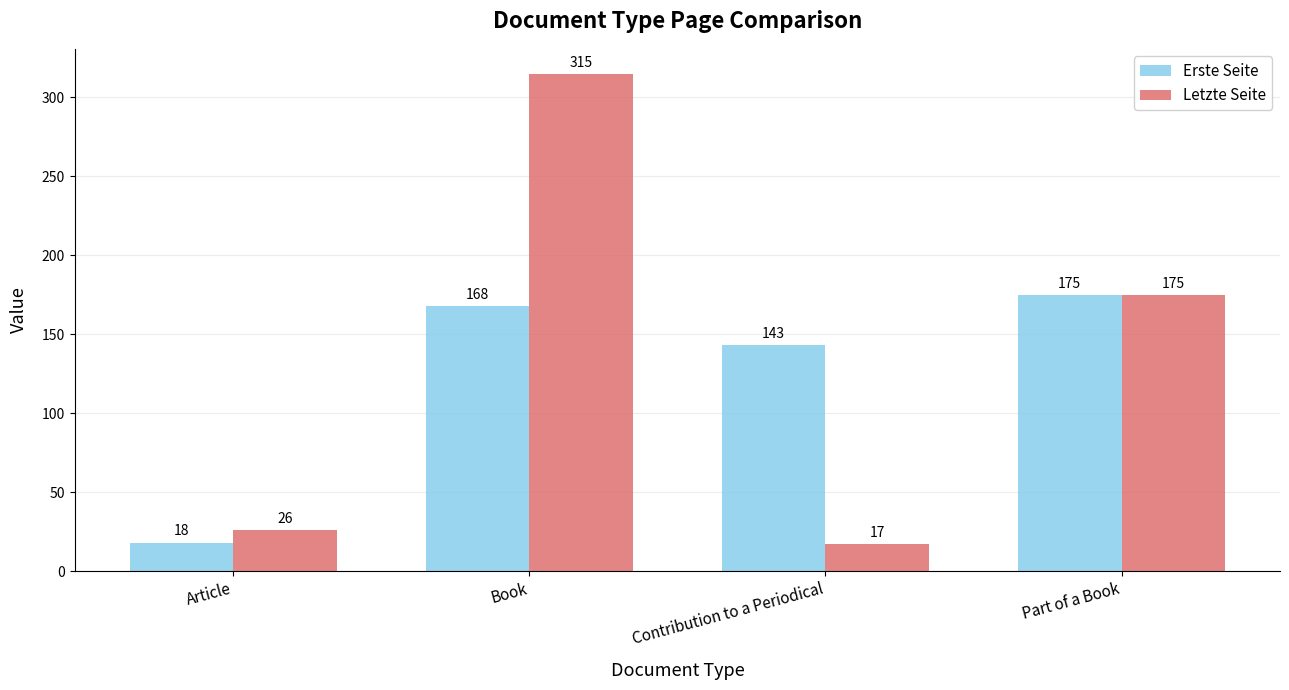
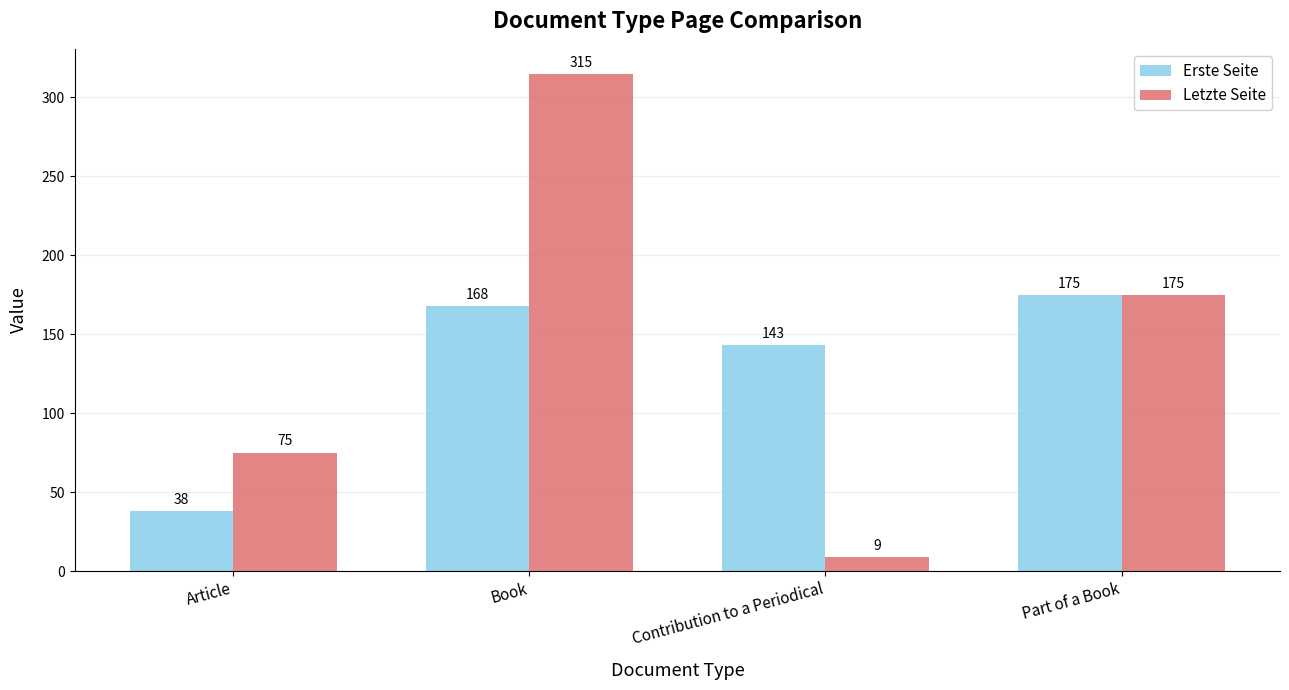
Erste Seite, Article: 18 -> 38
Letzte Seite, Article: 26 -> 75
Letzte Seite, Contribution to a Periodical: 17 -> 9
